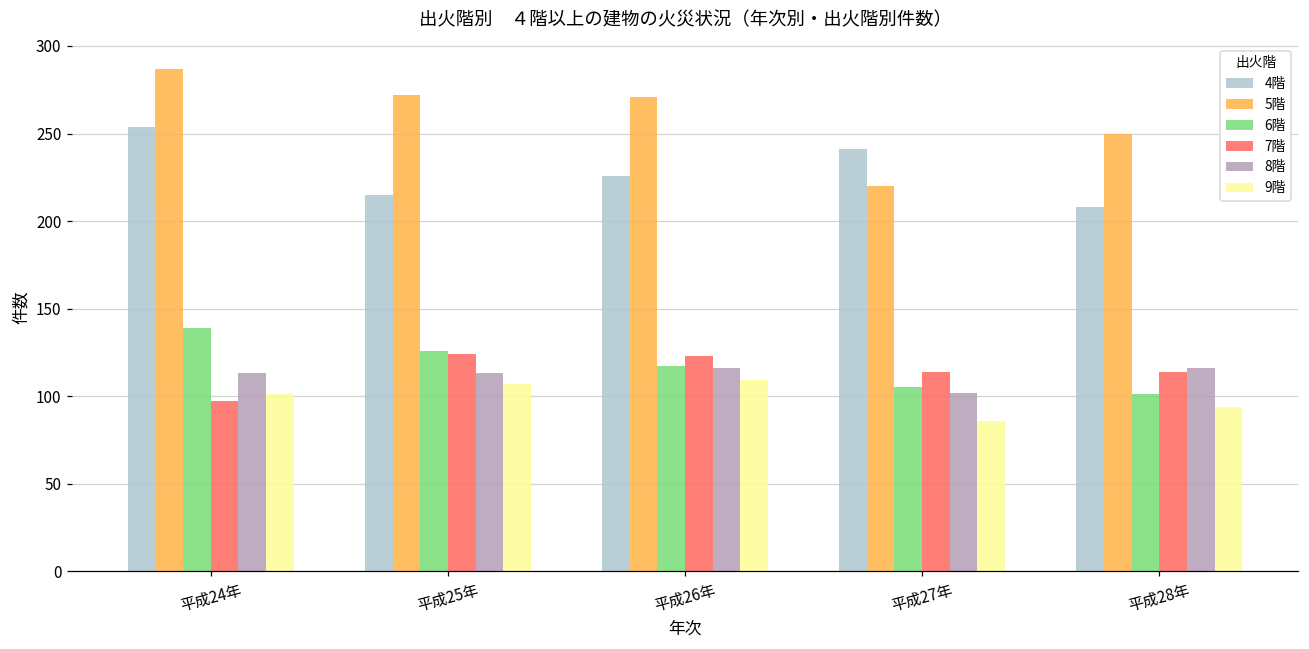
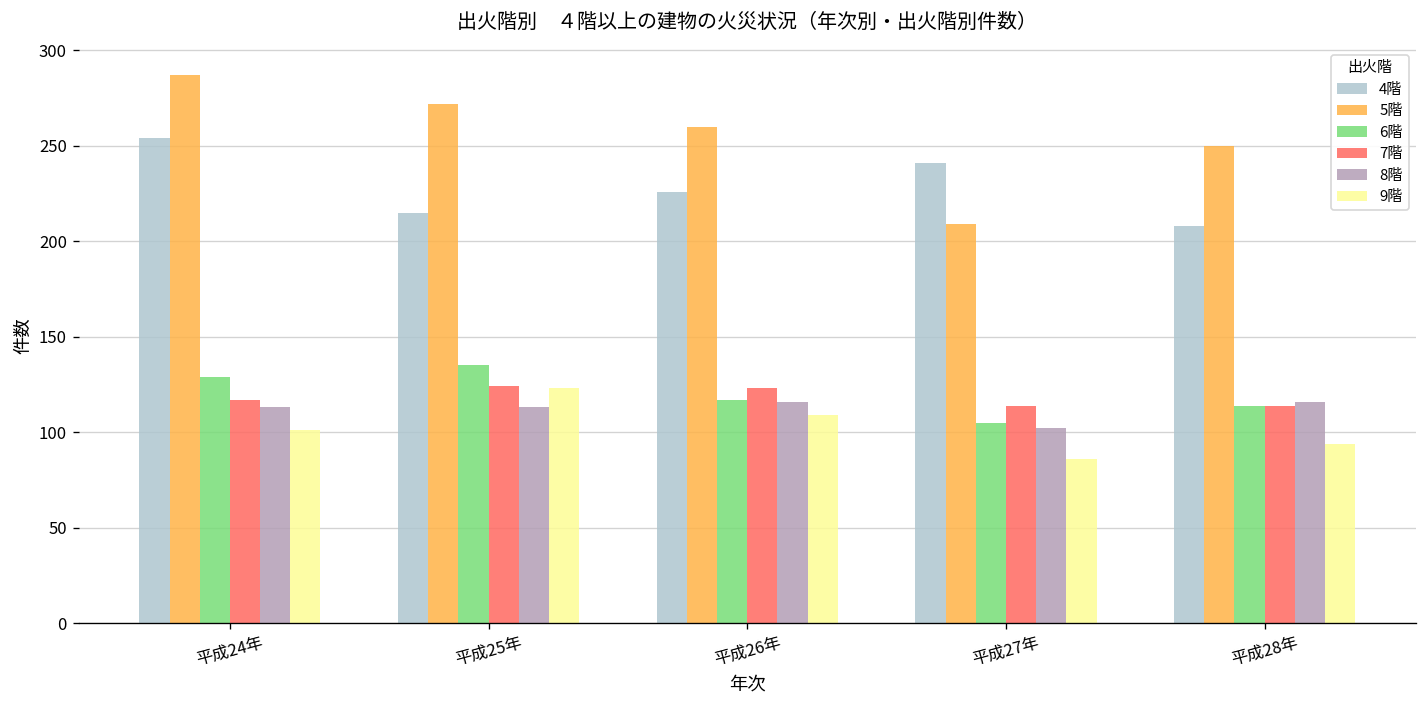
6階, 平成24年: 139 -> 129
7階, 平成24年: 97 -> 117
6階, 平成25年: 126 -> 135
9階, 平成25年: 107 -> 123
5階, 平成26年: 271 -> 260
5階, 平成27年: 220 -> 209
6階, 平成28年: 101 -> 114
